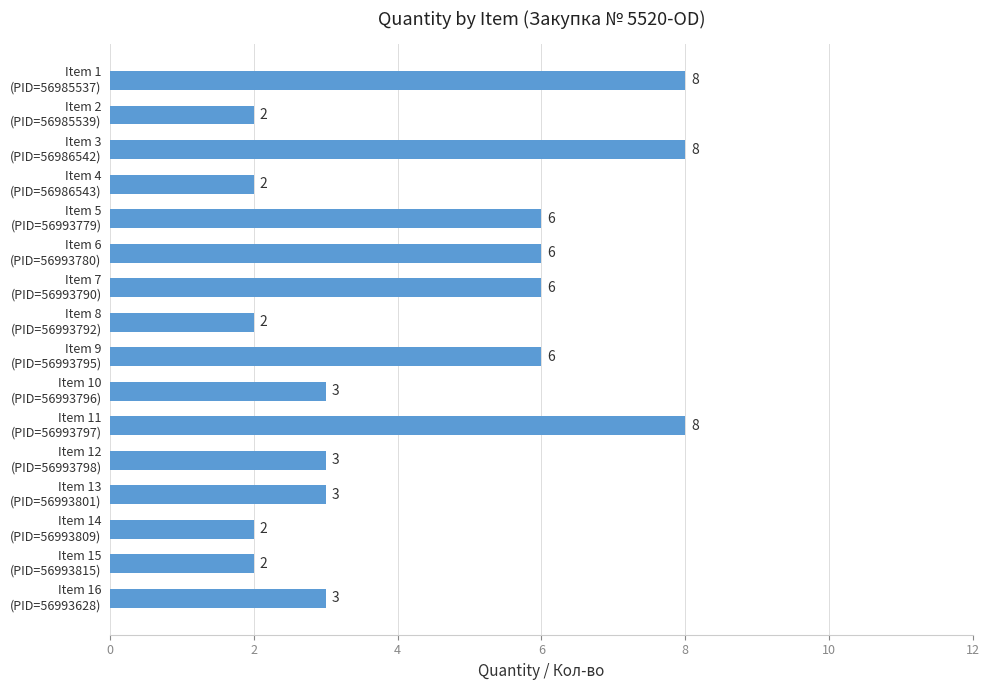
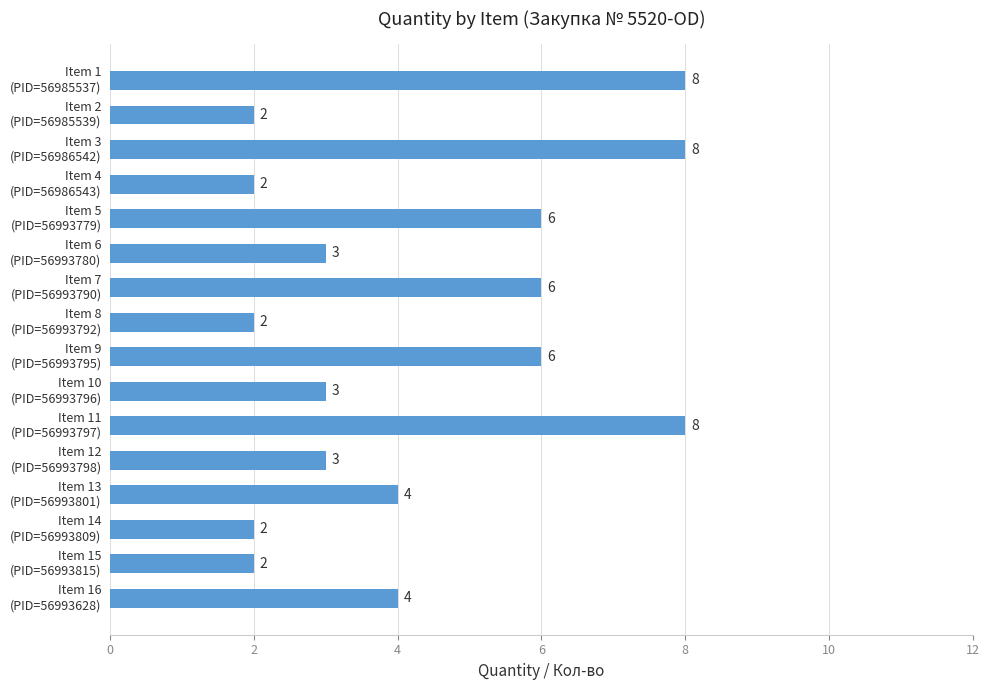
Item 6 (PID=56993780): 6 -> 3
Item 13 (PID=56993801): 3 -> 4
Item 16 (PID=56993628): 3 -> 4
